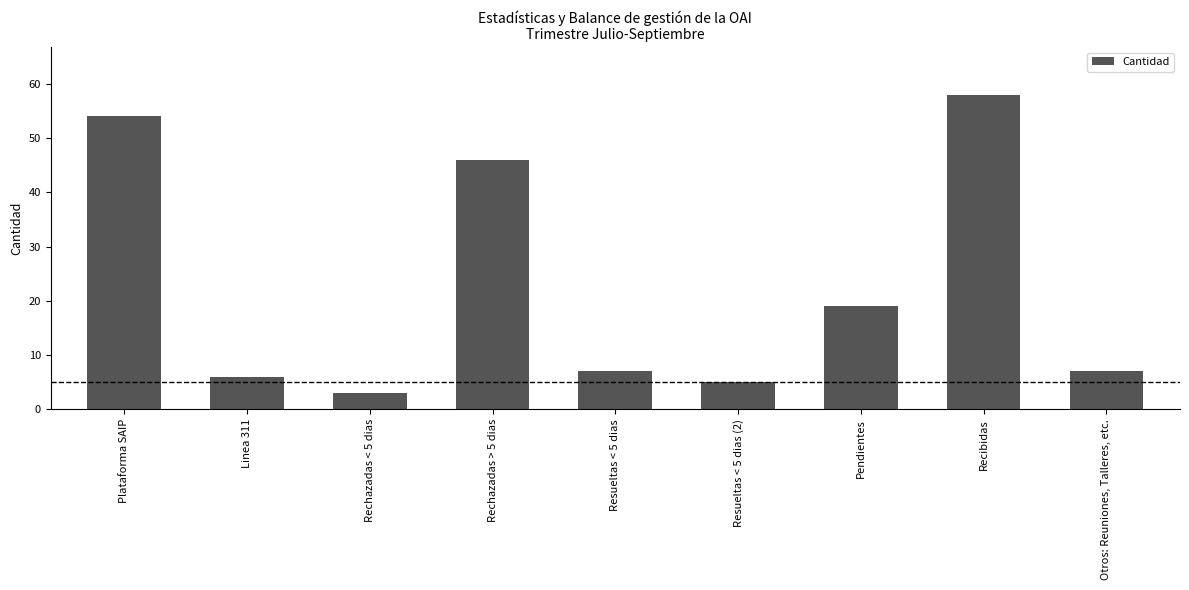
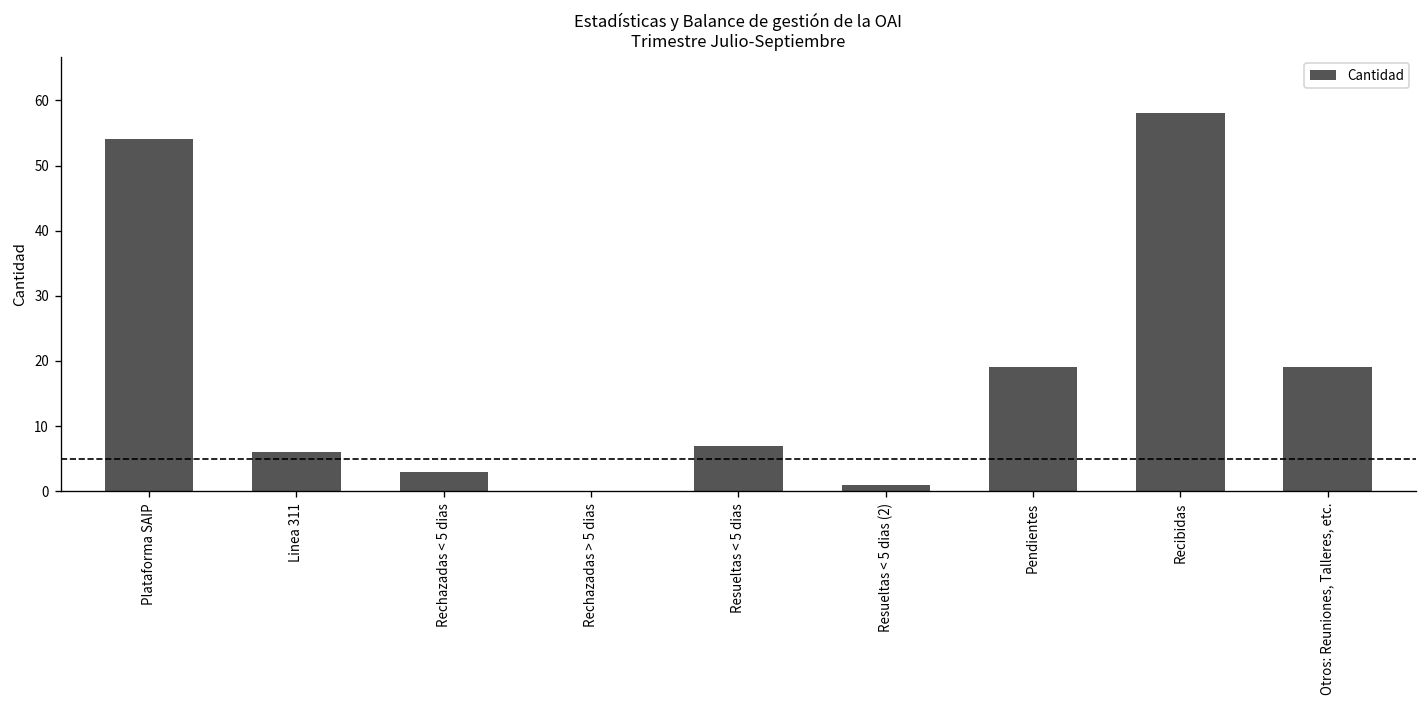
Rechazadas > 5 dias: 46 -> 0
Resueltas < 5 dias (2): 5 -> 1
Otros: Reuniones, Talleres, etc.: 7 -> 19
